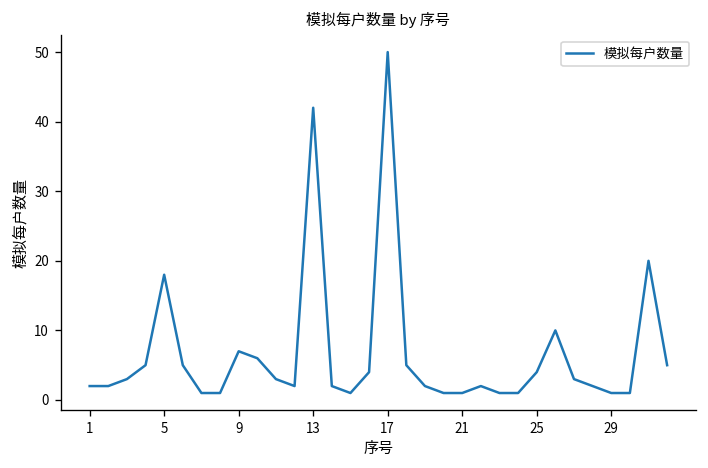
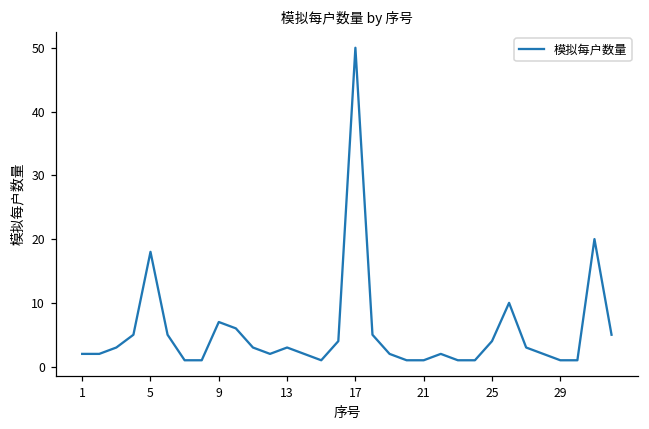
13: 42 -> 3
